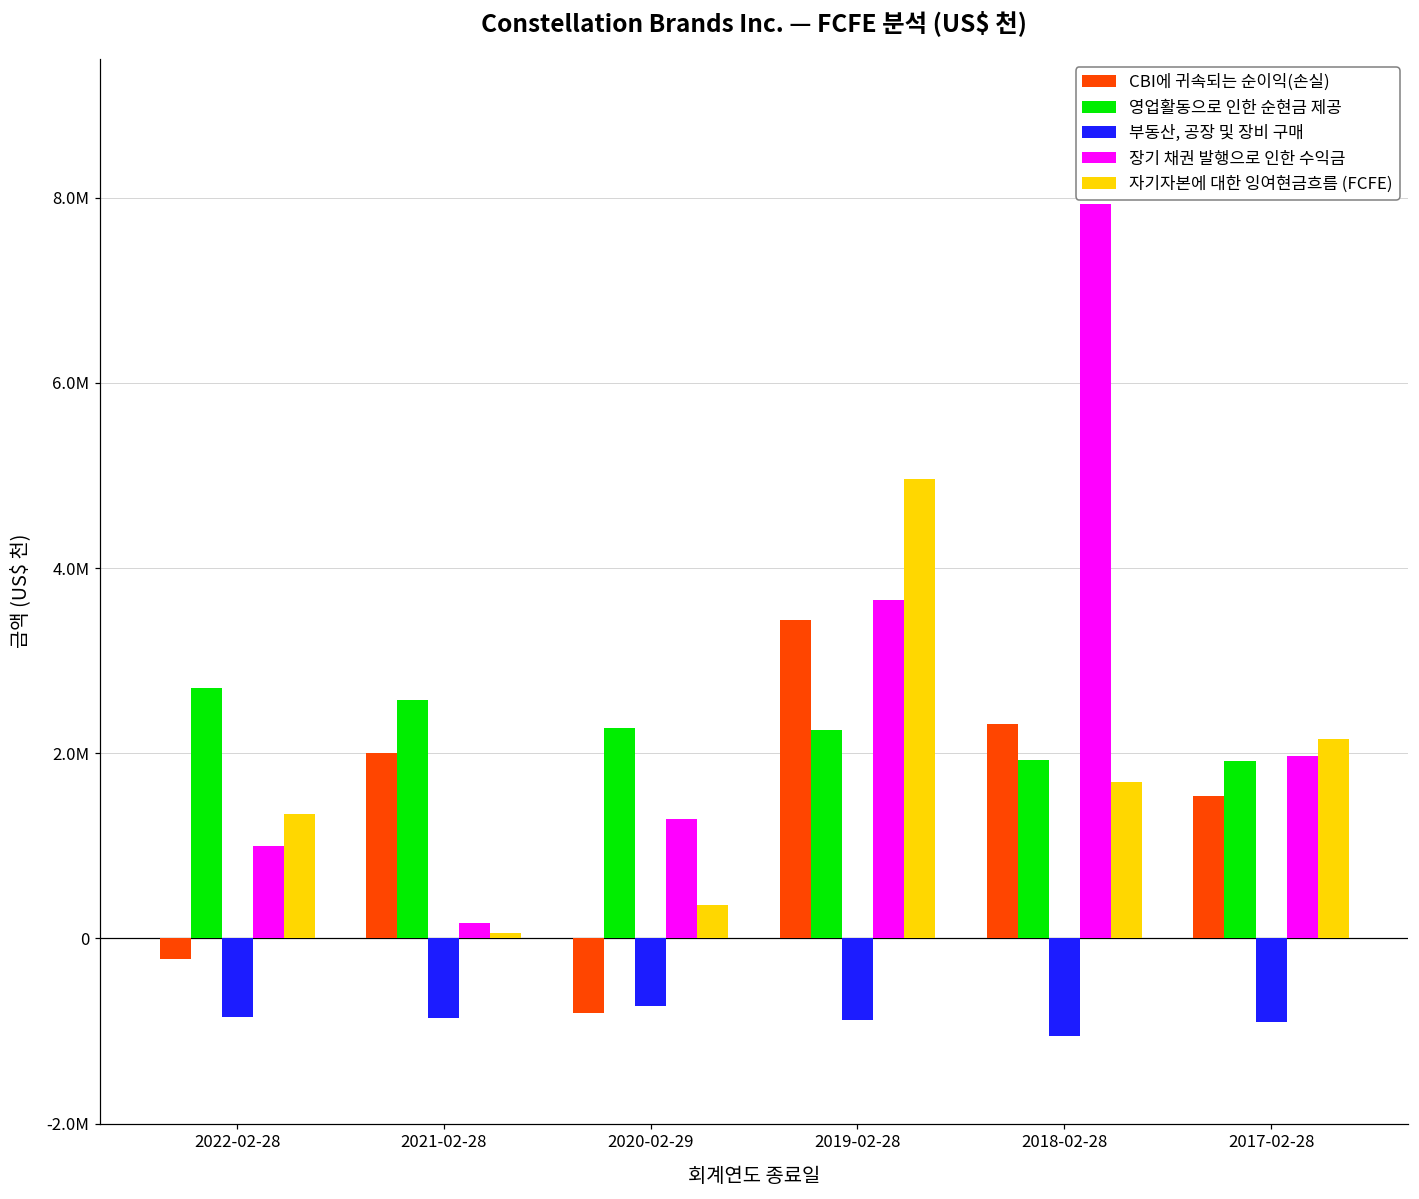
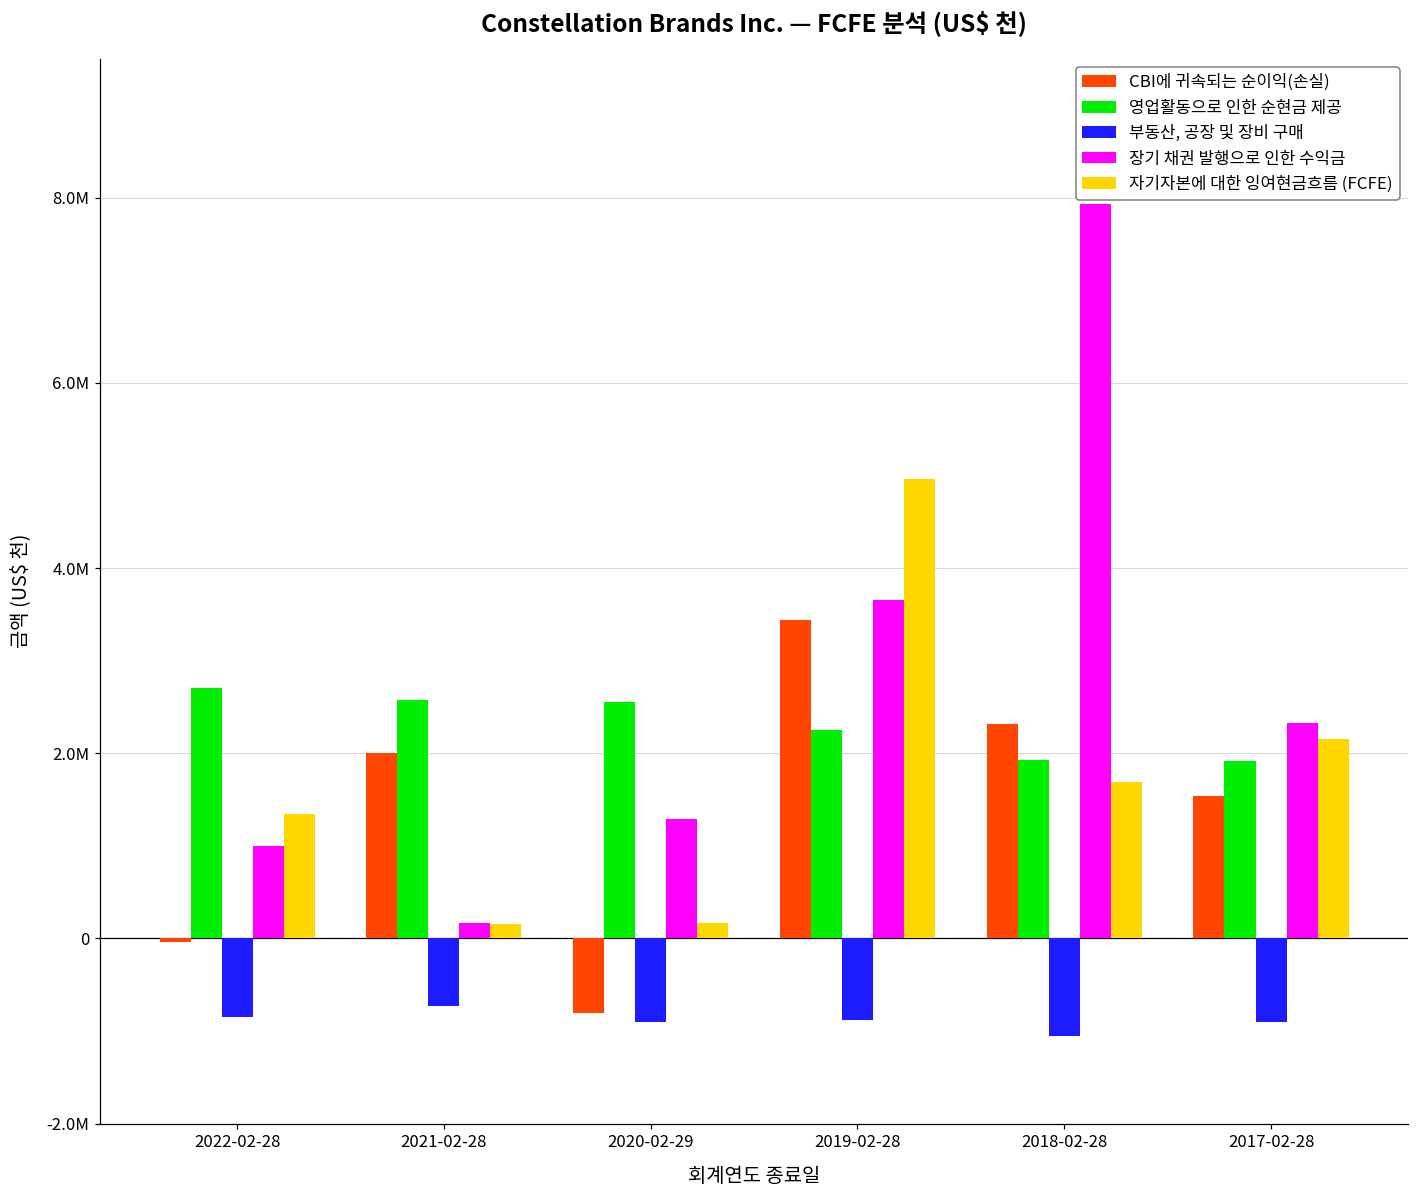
CBI에 귀속되는 순이익(손실), 2022-02-28: -200000 -> 0
부동산, 공장 및 장비 구매, 2021-02-28: -900000 -> -700000
자기자본에 대한 잉여현금흐름 (FCFE), 2021-02-28: 100000 -> 200000
영업활동으로 인한 순현금 제공, 2020-02-29: 2300000 -> 2600000
부동산, 공장 및 장비 구매, 2020-02-29: -700000 -> -900000
자기자본에 대한 잉여현금흐름 (FCFE), 2020-02-29: 400000 -> 200000
장기 채권 발행으로 인한 수익금, 2017-02-28: 2000000 -> 2300000
